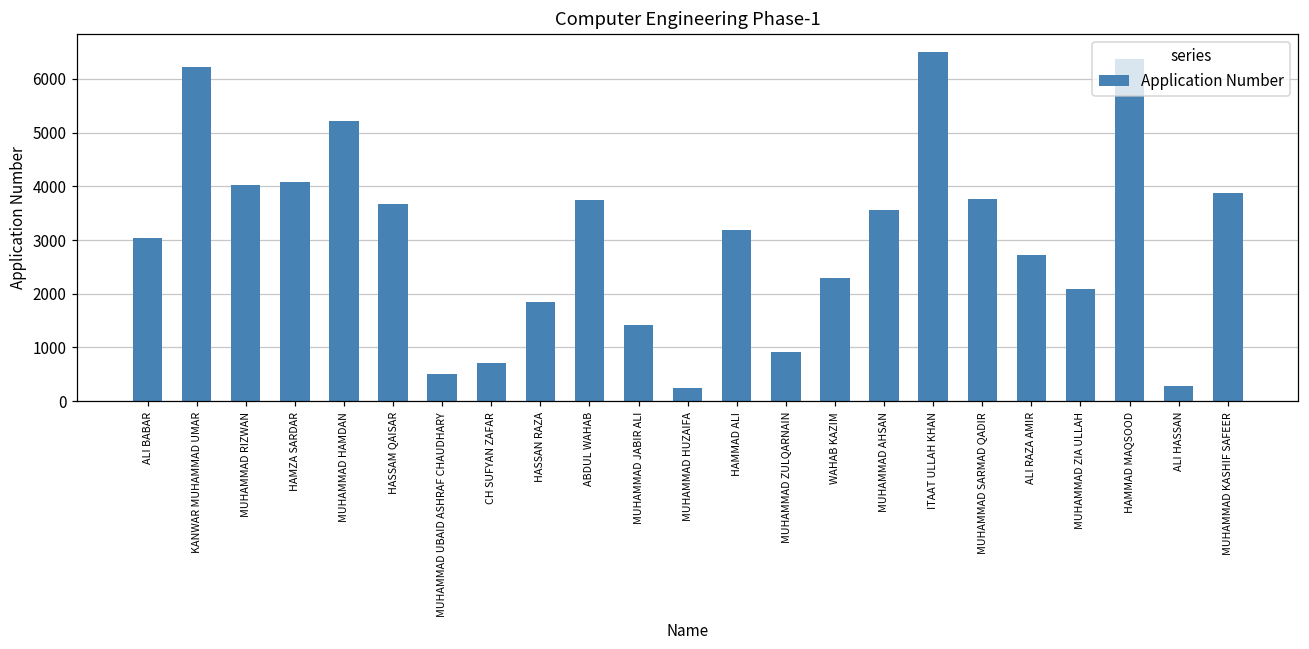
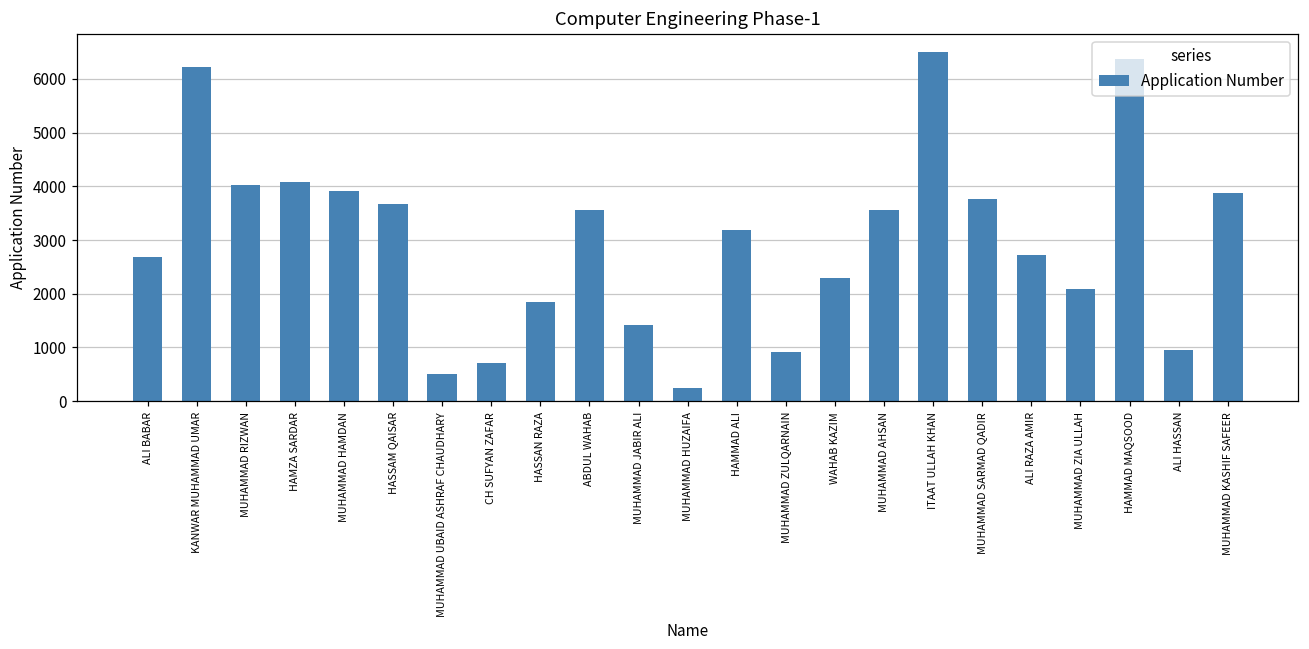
ALI BABAR: 3000 -> 2700
MUHAMMAD HAMDAN: 5200 -> 3900
ABDUL WAHAB: 3700 -> 3600
ALI HASSAN: 300 -> 1000
